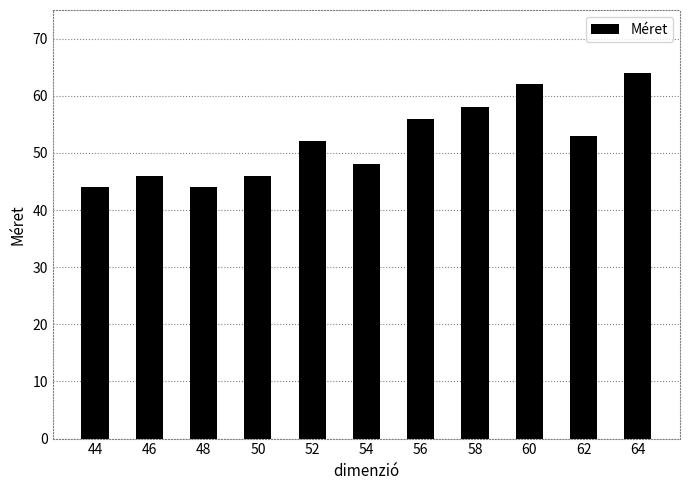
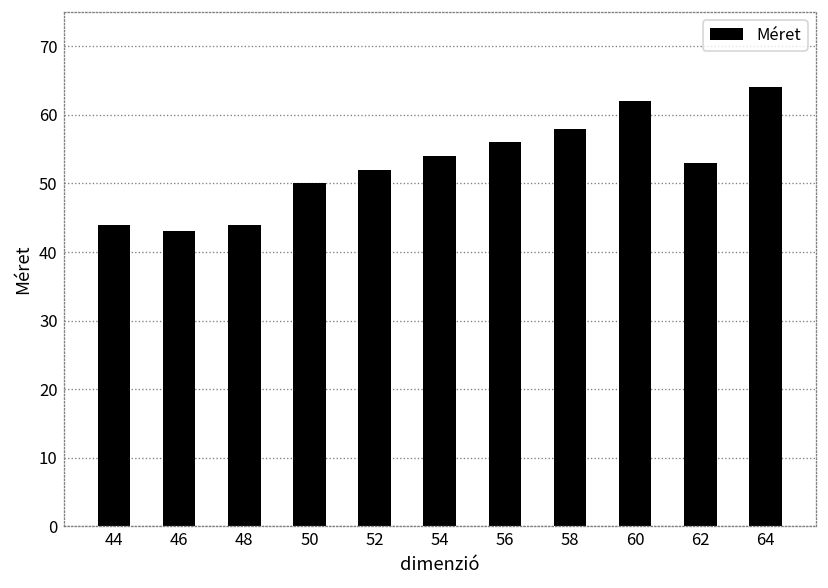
46: 46 -> 43
50: 46 -> 50
54: 48 -> 54
